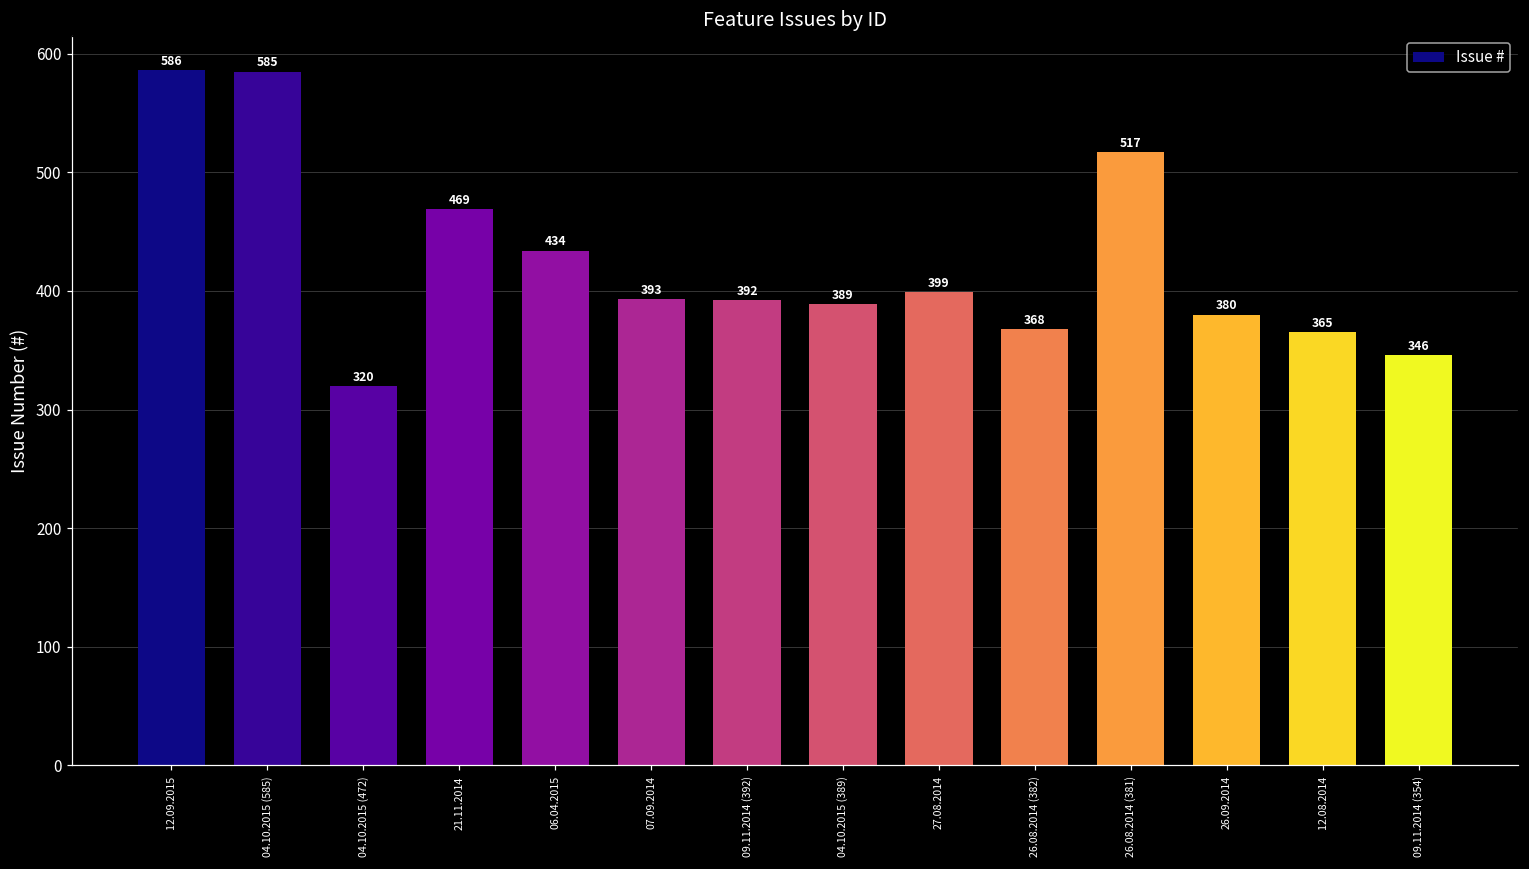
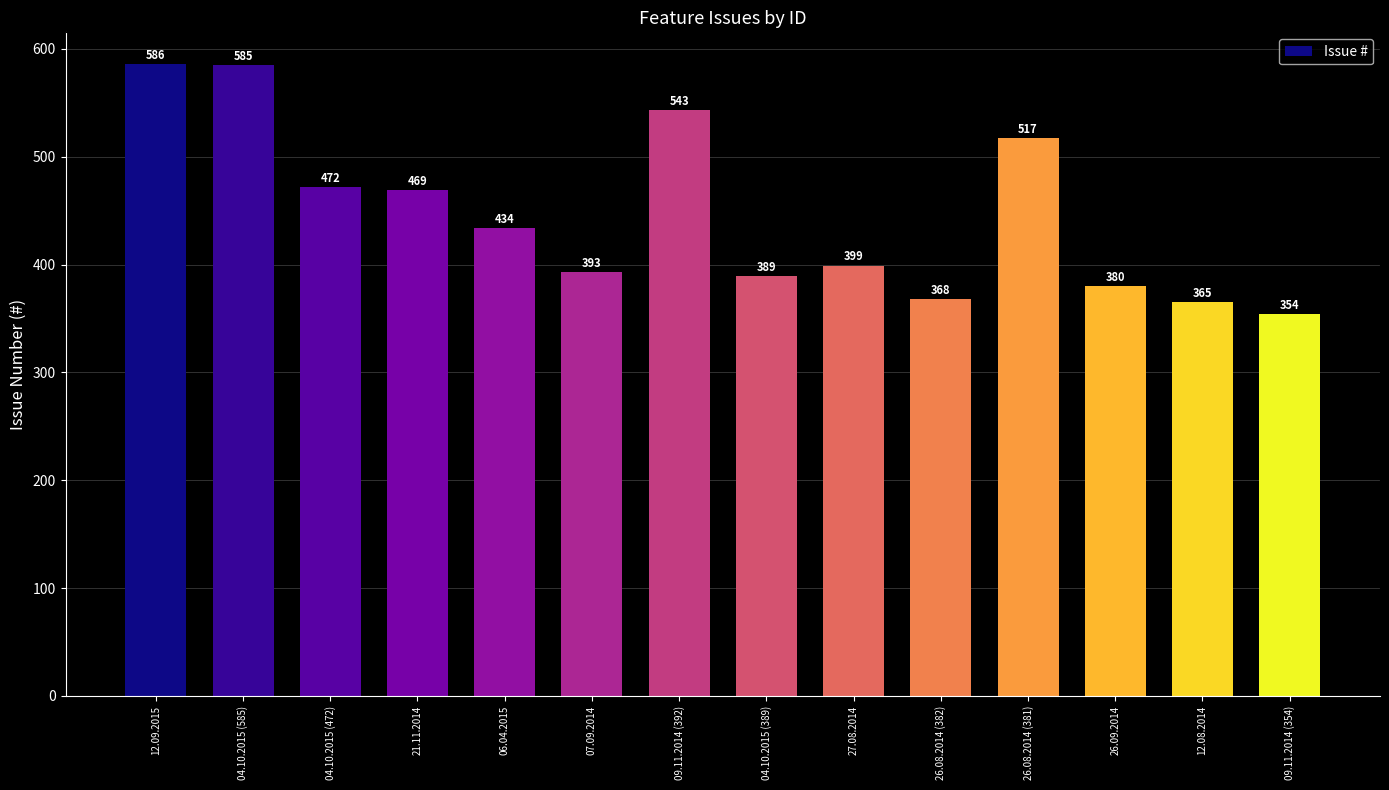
04.10.2015 (472): 320 -> 472
09.11.2014 (392): 392 -> 543
09.11.2014 (354): 346 -> 354
